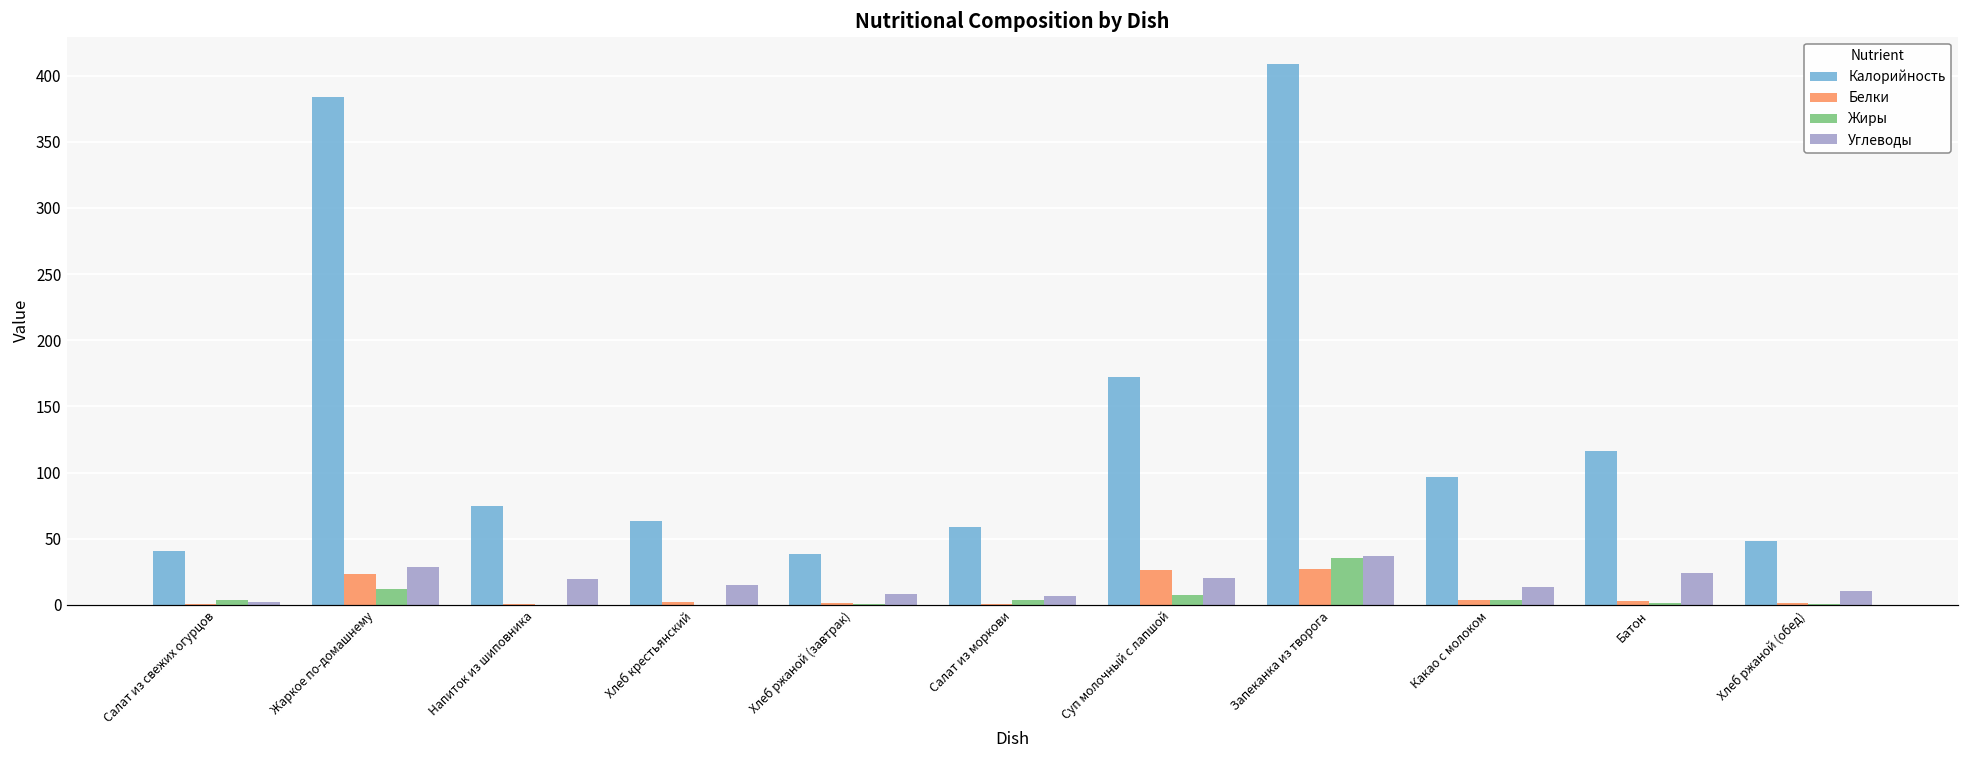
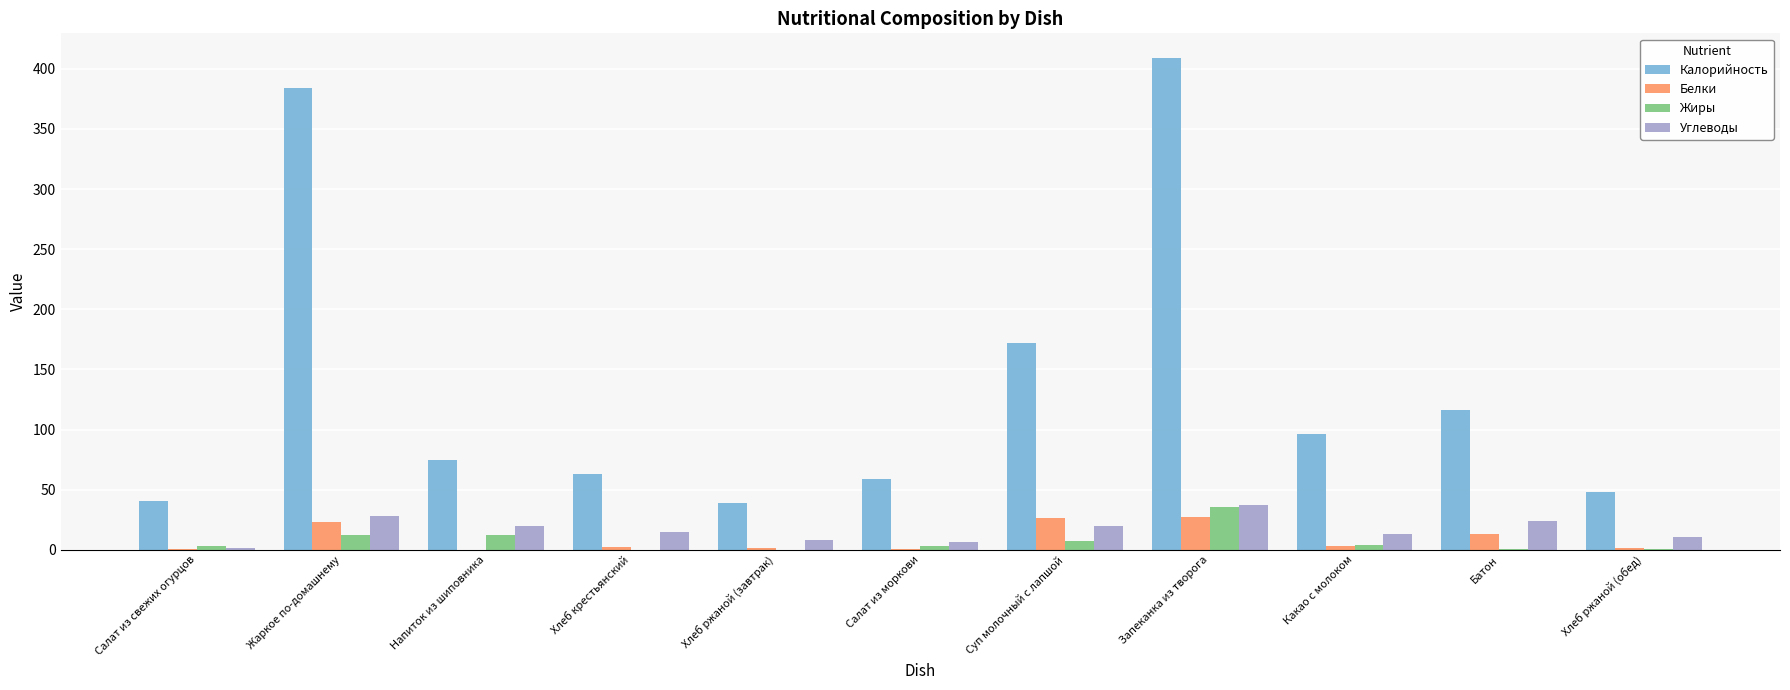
Жиры, Напиток из шиповника: 0 -> 12
Белки, Батон: 3 -> 13
